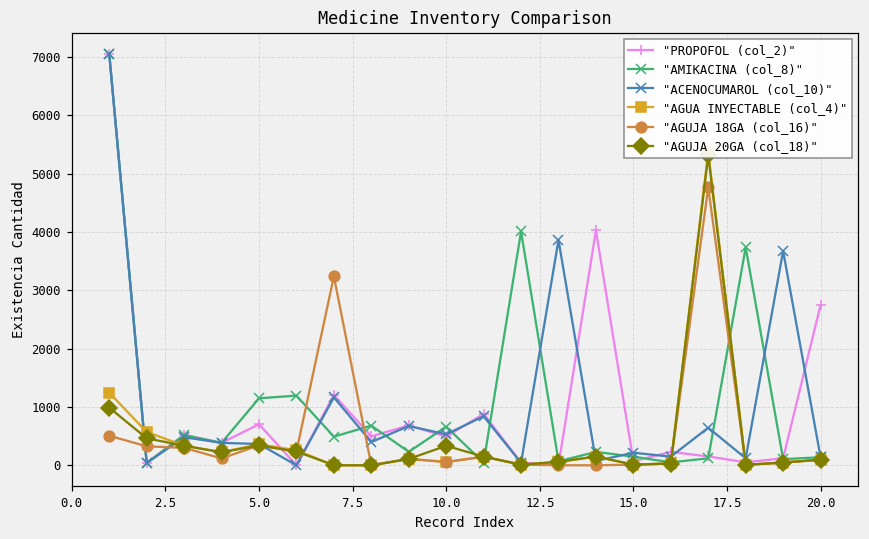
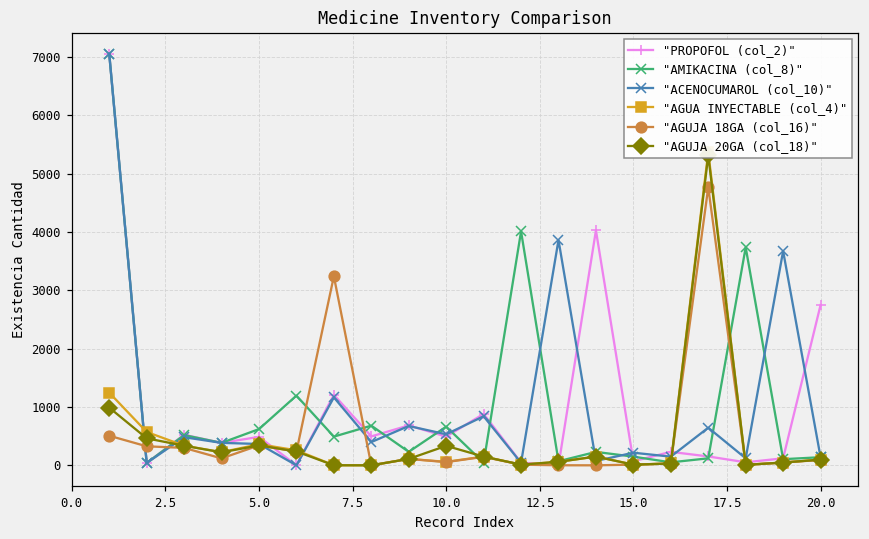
"PROPOFOL (col_2)", 5.0: 700 -> 500
"AMIKACINA (col_8)", 5.0: 1100 -> 600
